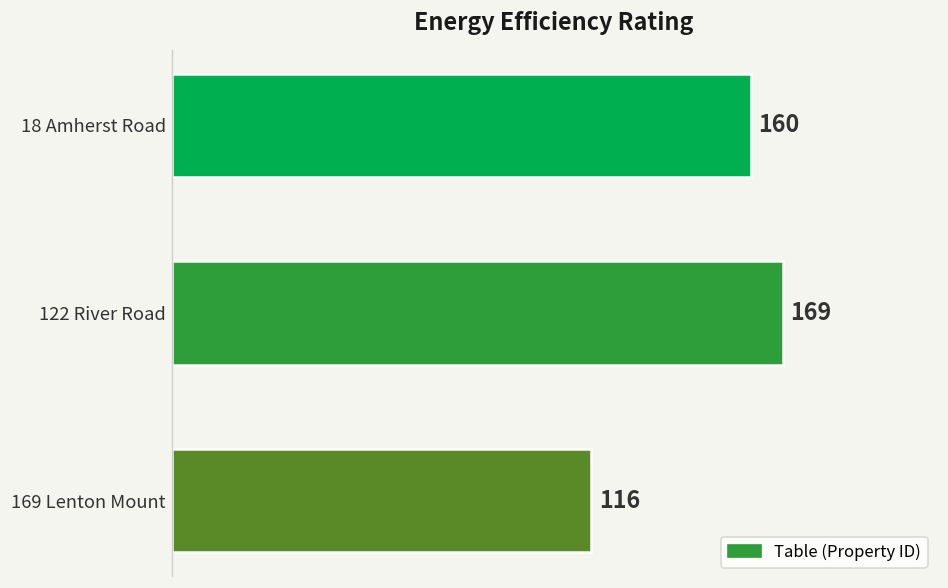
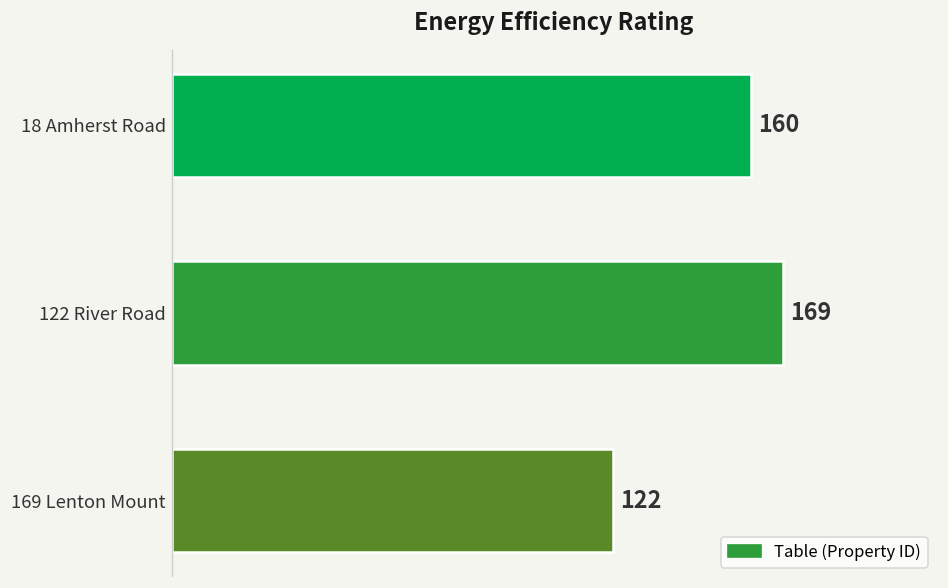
169 Lenton Mount: 116 -> 122
